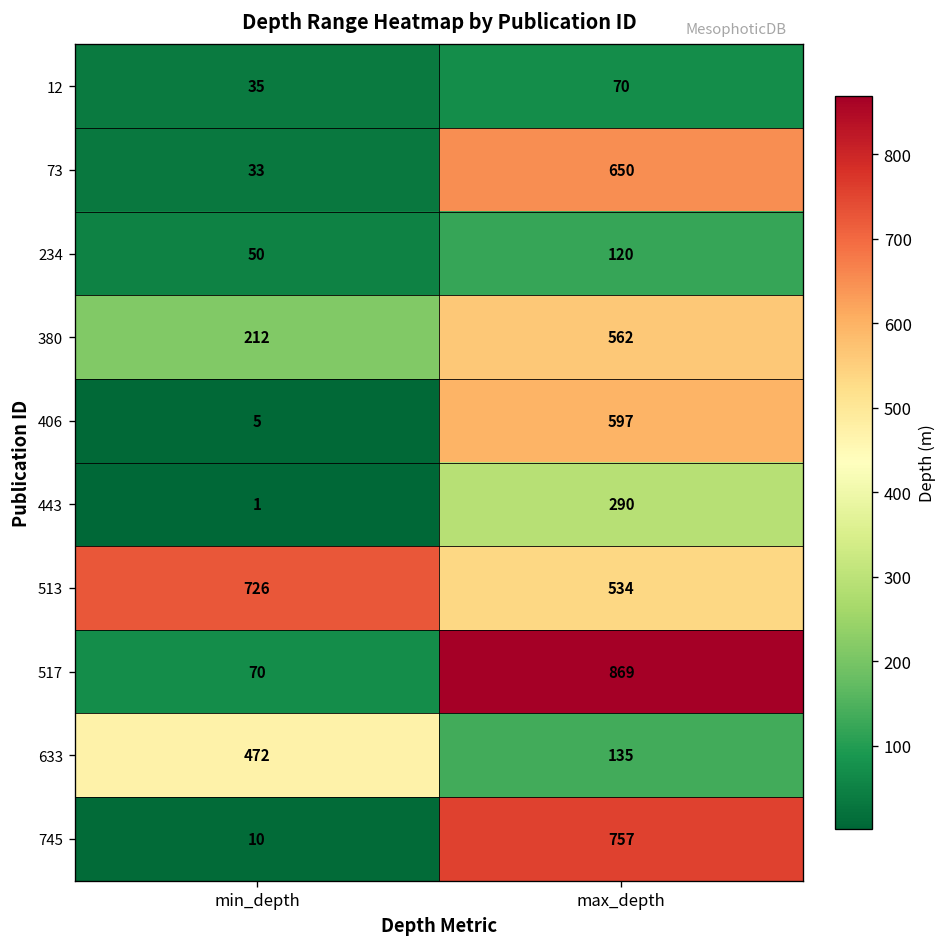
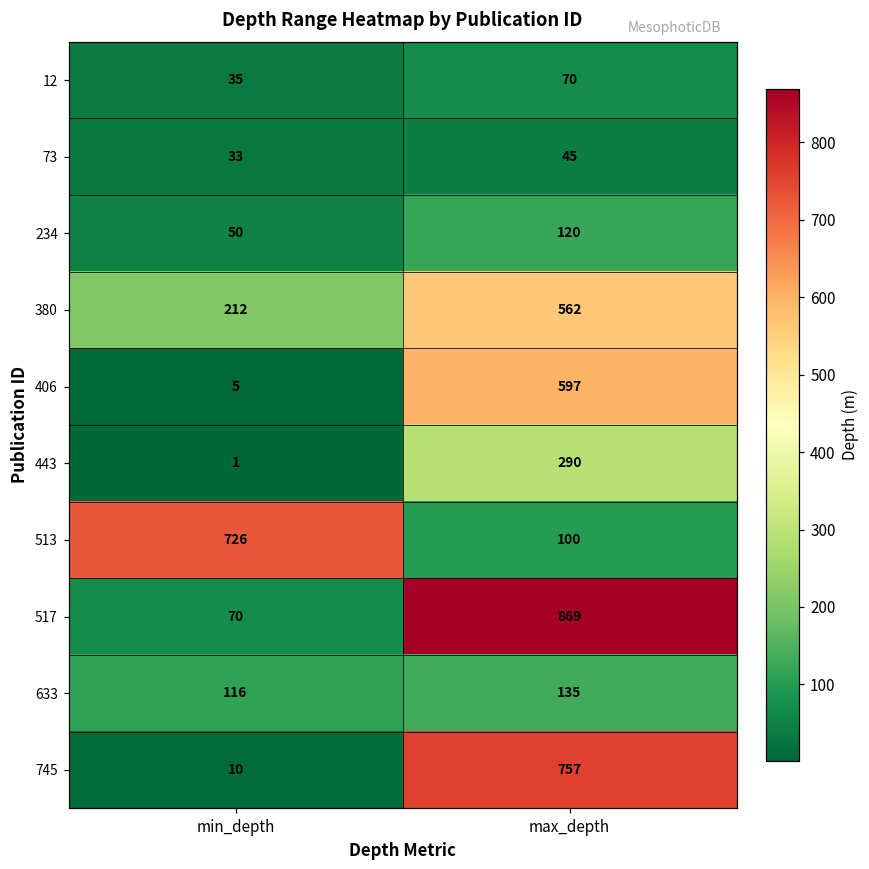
73, max_depth: 650 -> 45
513, max_depth: 534 -> 100
633, min_depth: 472 -> 116
